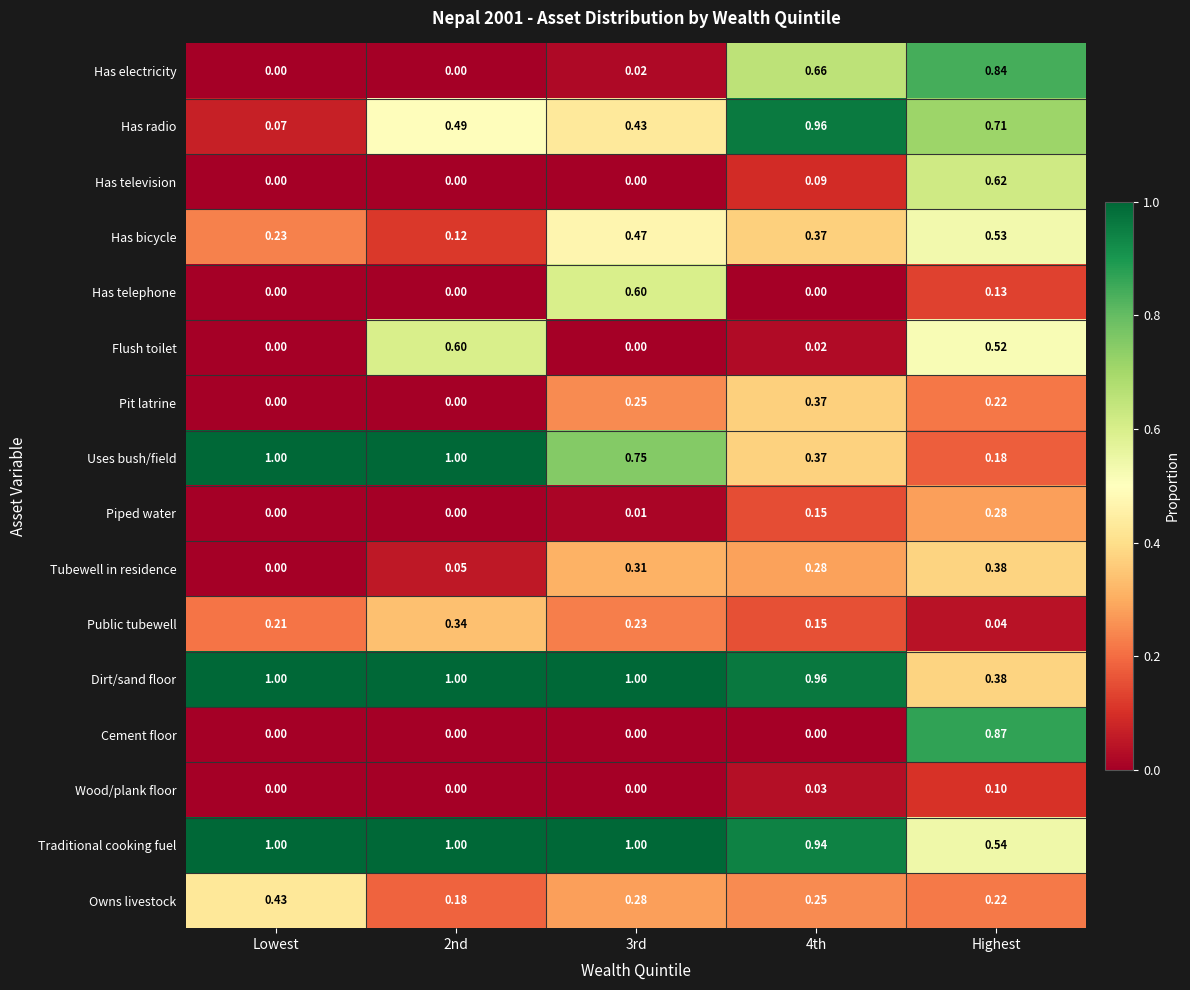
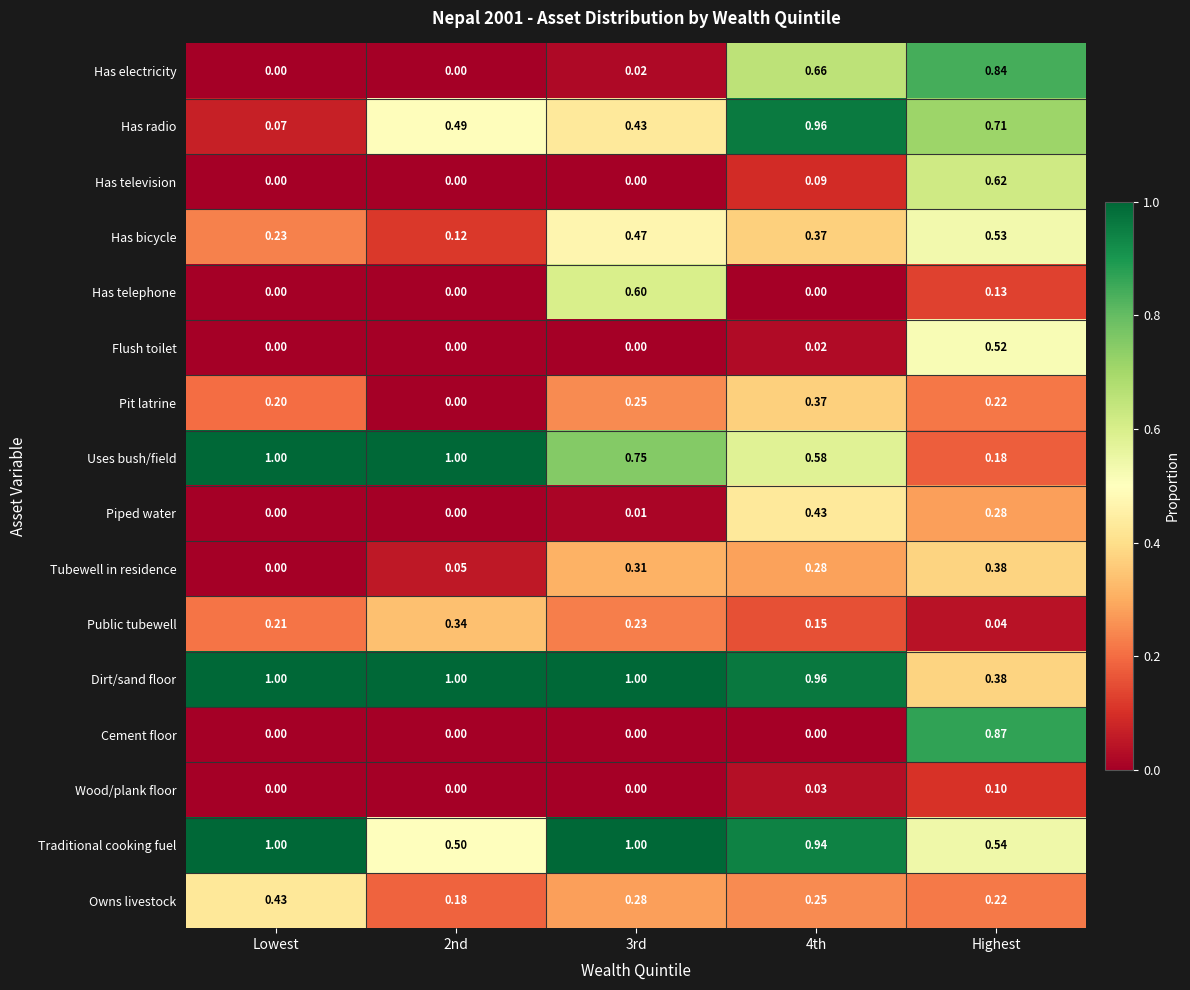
Flush toilet, 2nd: 0.60 -> 0.00
Pit latrine, Lowest: 0.00 -> 0.20
Uses bush/field, 4th: 0.37 -> 0.58
Piped water, 4th: 0.15 -> 0.43
Traditional cooking fuel, 2nd: 1.00 -> 0.50
